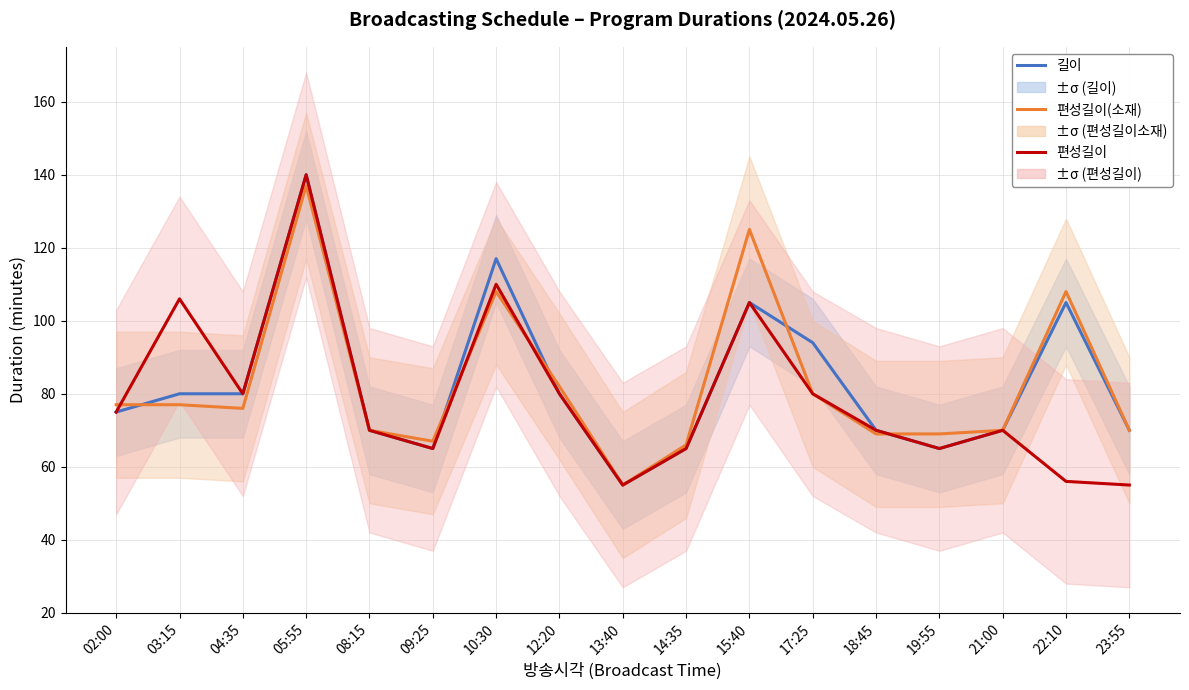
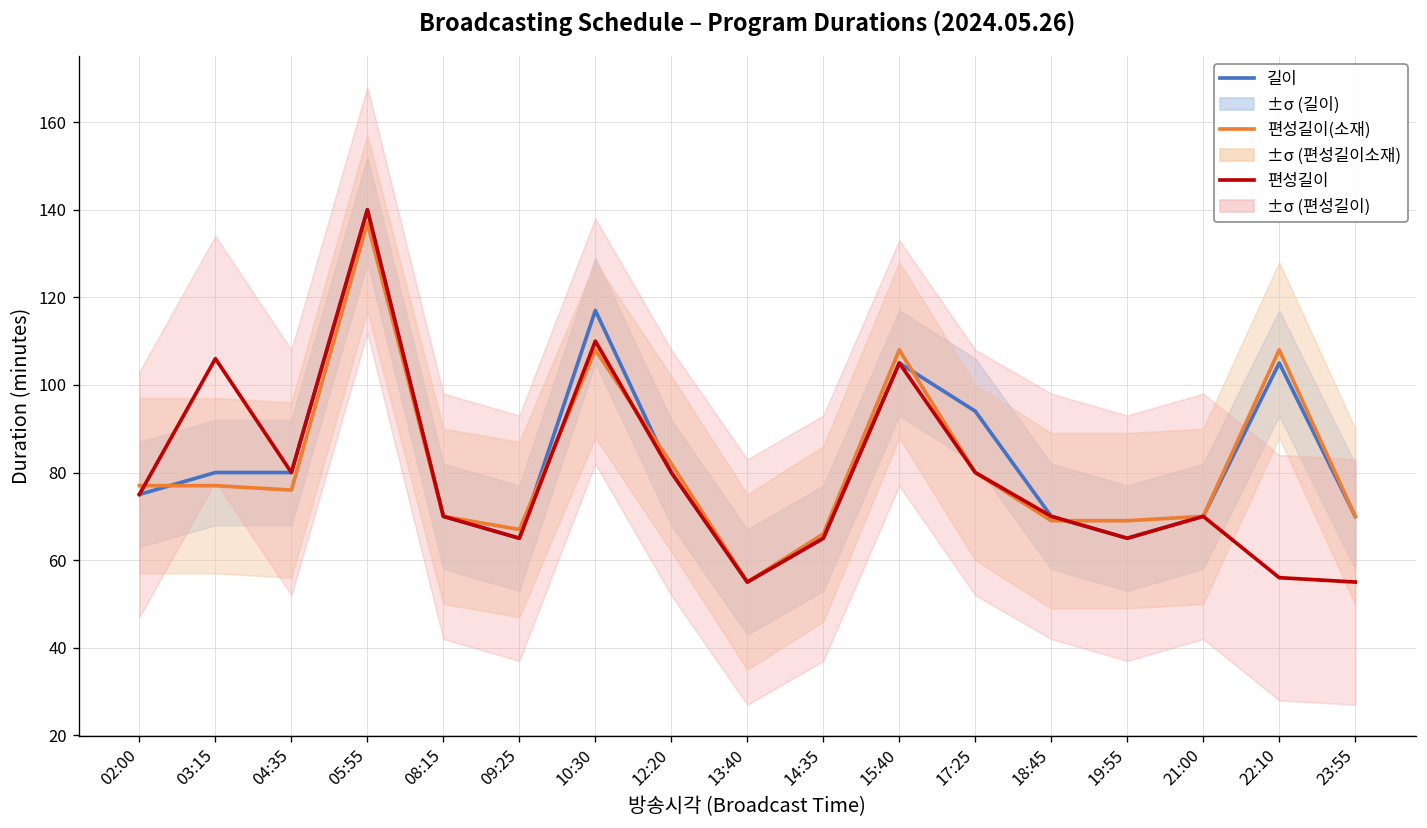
편성길이(소재), 15:40: 125 -> 108
